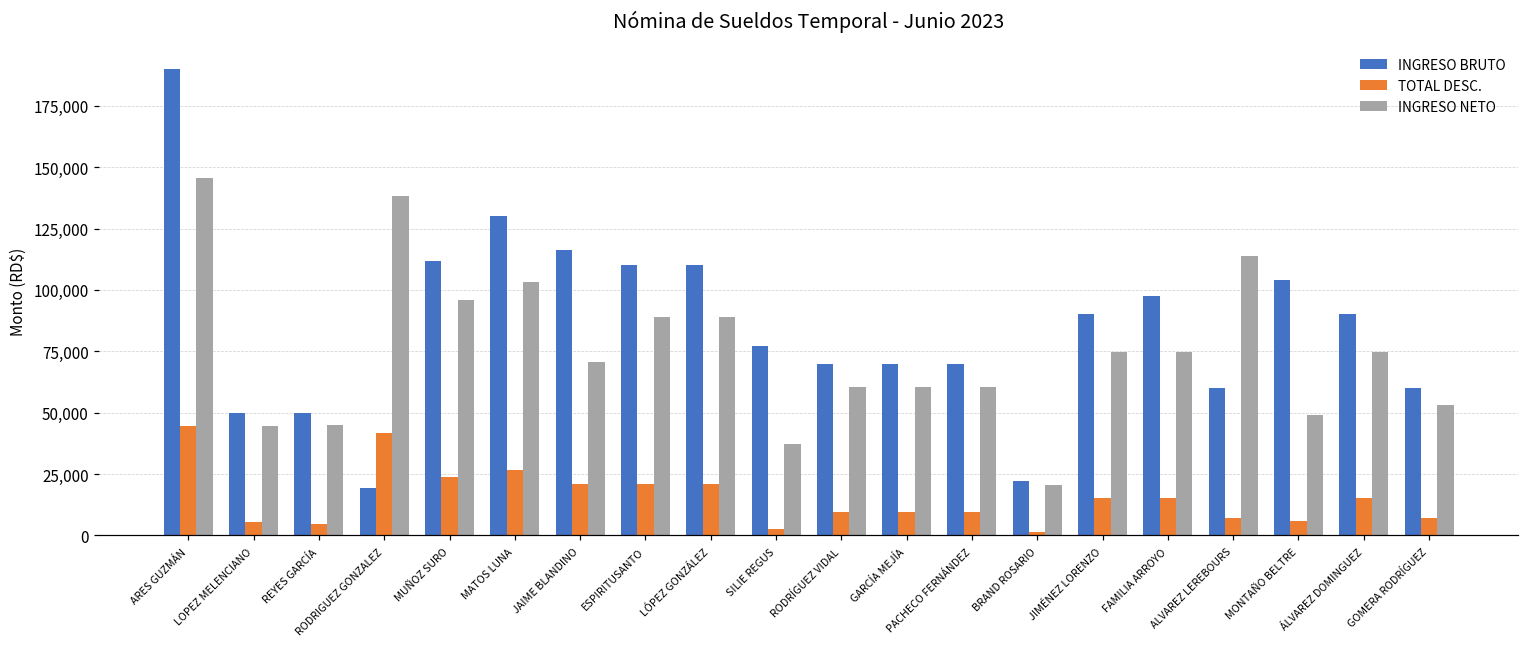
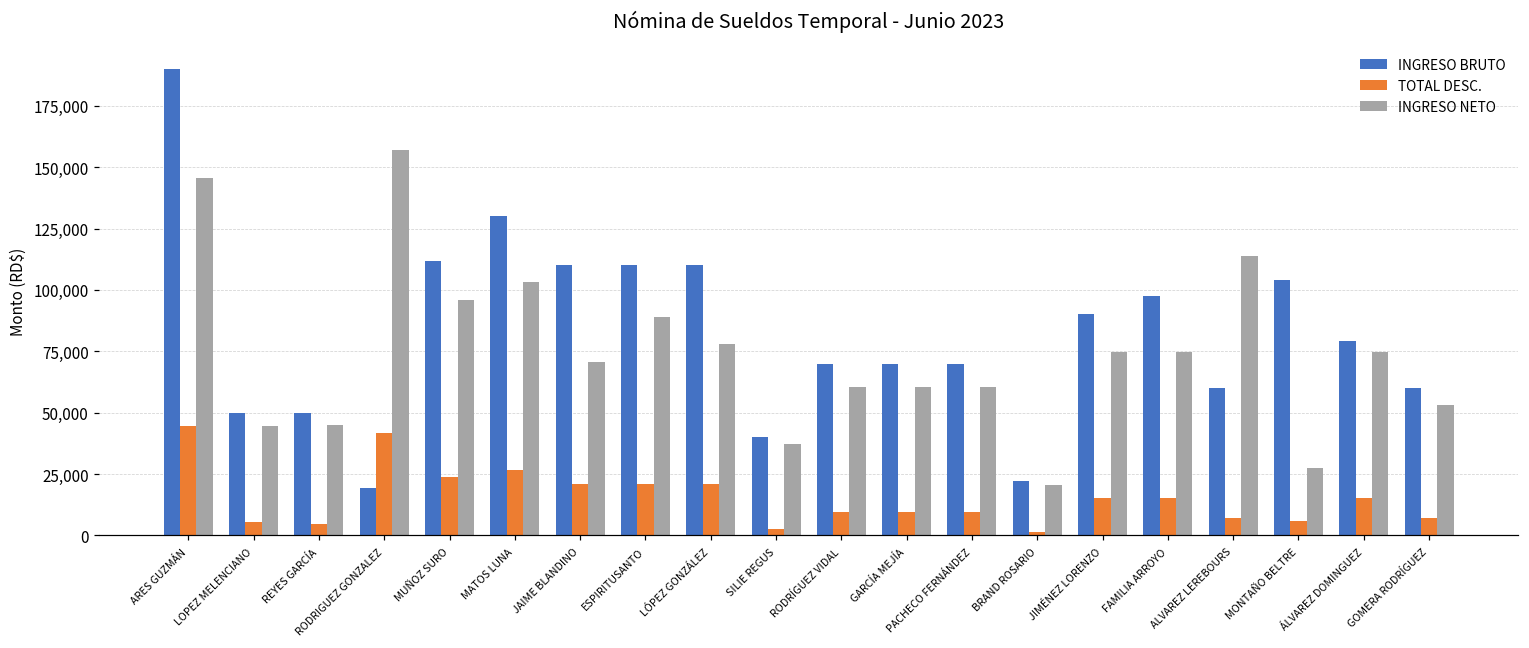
INGRESO NETO, RODRIGUEZ GONZALEZ: 138,000 -> 157,000
INGRESO BRUTO, JAIME BLANDINO: 116,000 -> 110,000
INGRESO NETO, LÓPEZ GONZÁLEZ: 89,000 -> 78,000
INGRESO BRUTO, SILIE REGUS: 77,000 -> 40,000
INGRESO NETO, MONTAÑO BELTRE: 49,000 -> 27,000
INGRESO BRUTO, ÁLVAREZ DOMINGUEZ: 90,000 -> 79,000
